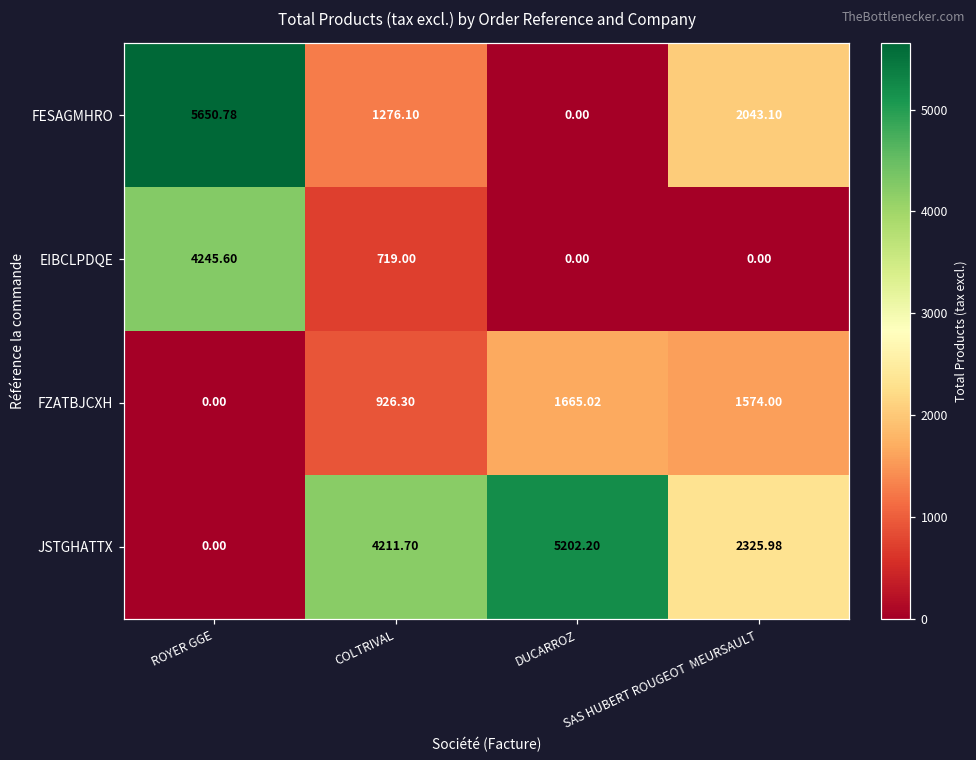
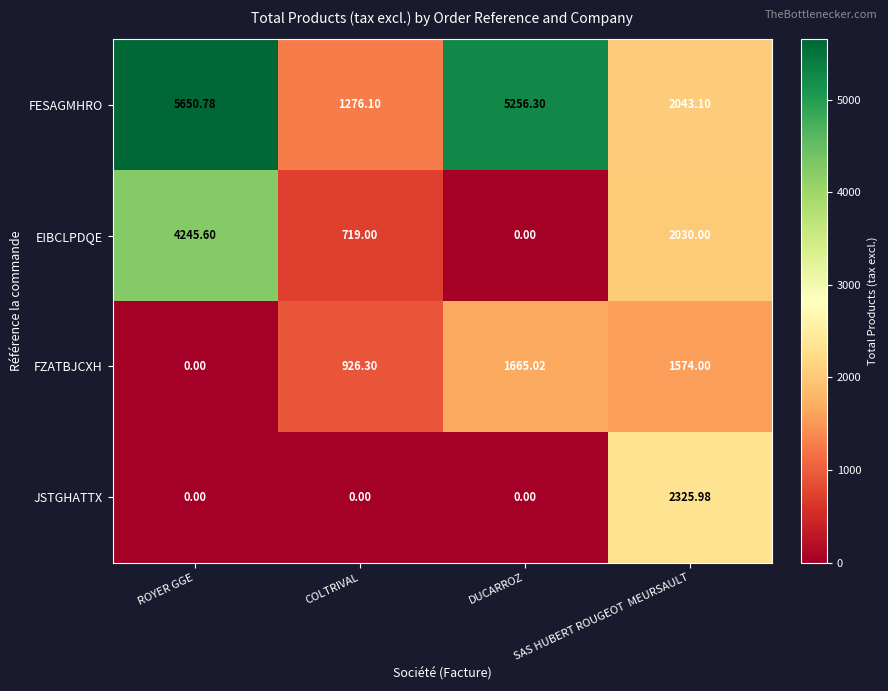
FESAGMHRO, DUCARROZ: 0.00 -> 5256.30
EIBCLPDQE, SAS HUBERT ROUGEOT MEURSAULT: 0.00 -> 2030.00
JSTGHATTX, COLTRIVAL: 4211.70 -> 0.00
JSTGHATTX, DUCARROZ: 5202.20 -> 0.00
